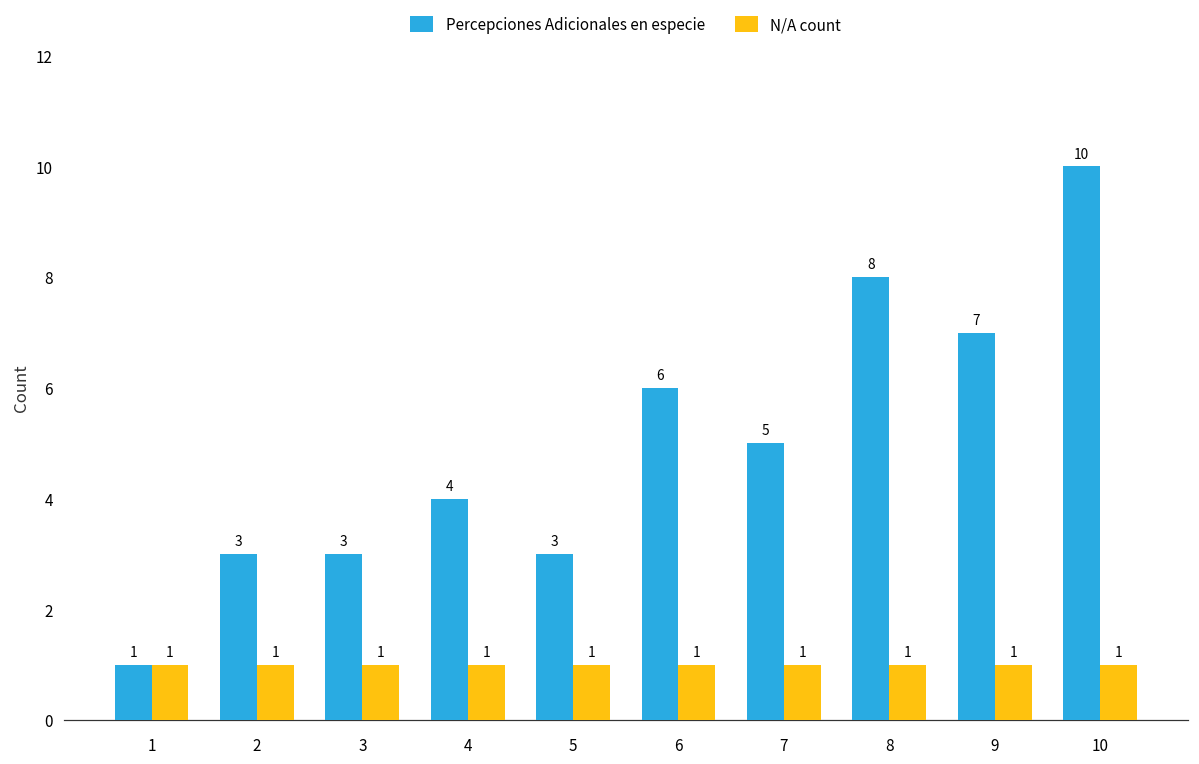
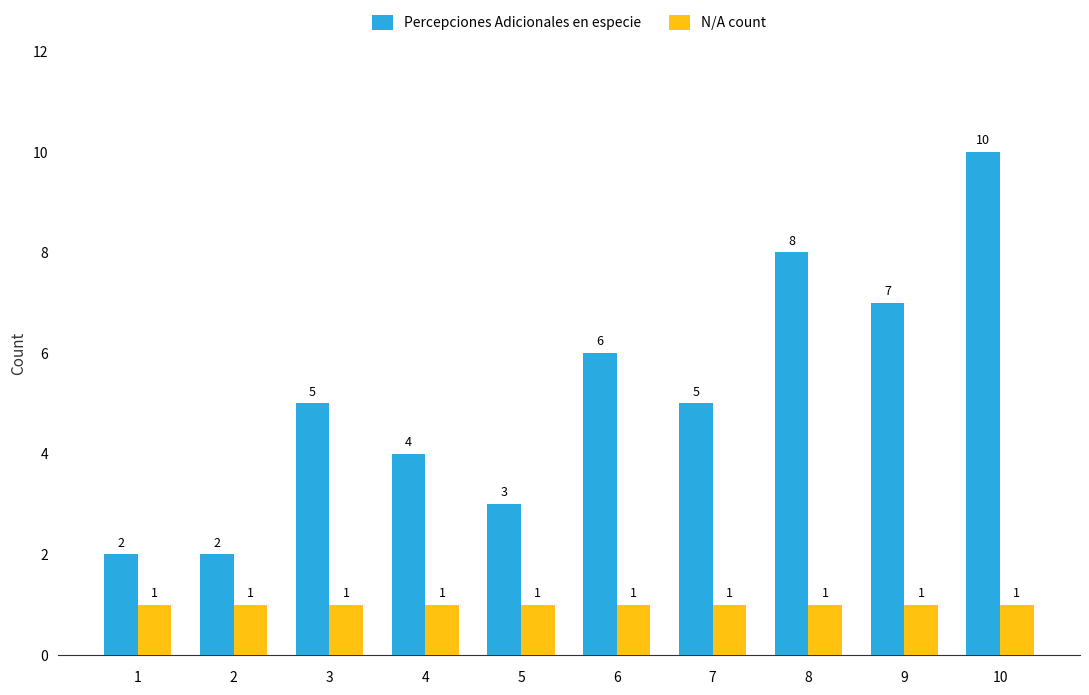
Percepciones Adicionales en especie, 1: 1 -> 2
Percepciones Adicionales en especie, 2: 3 -> 2
Percepciones Adicionales en especie, 3: 3 -> 5
